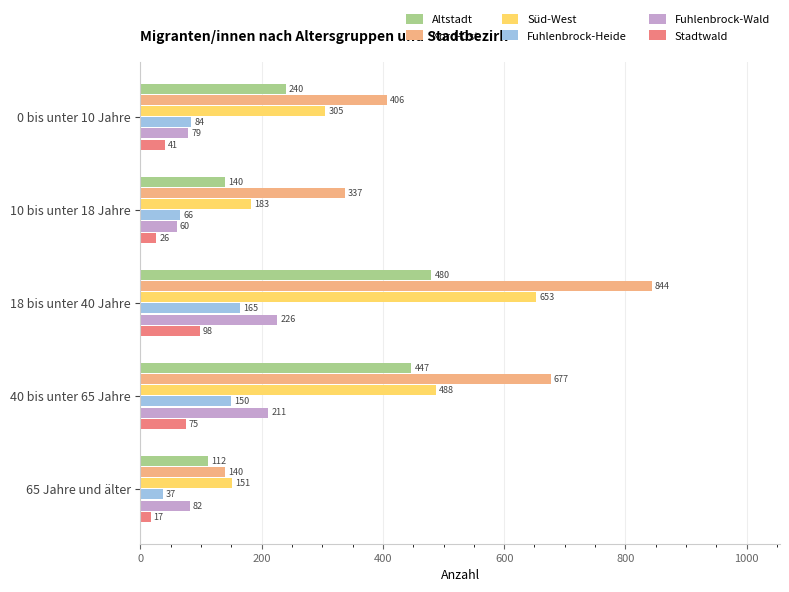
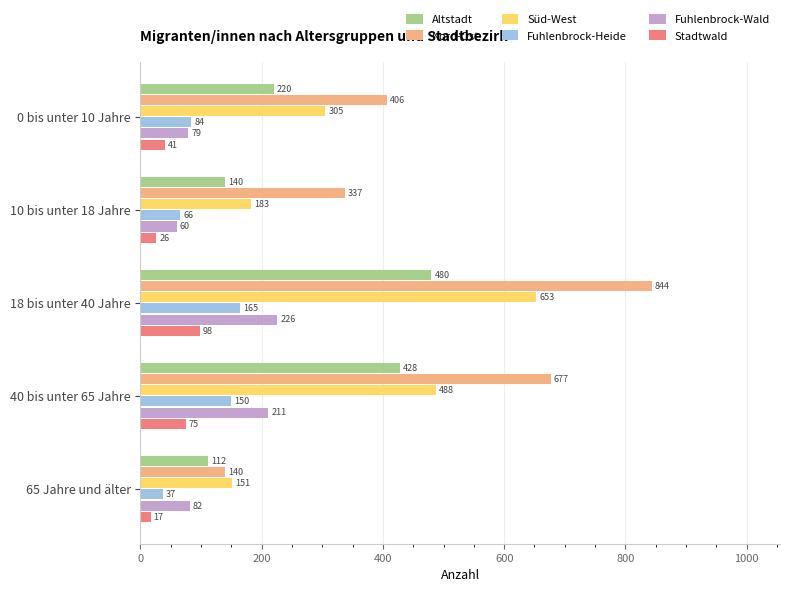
Altstadt, 0 bis unter 10 Jahre: 240 -> 220
Altstadt, 40 bis unter 65 Jahre: 447 -> 428
